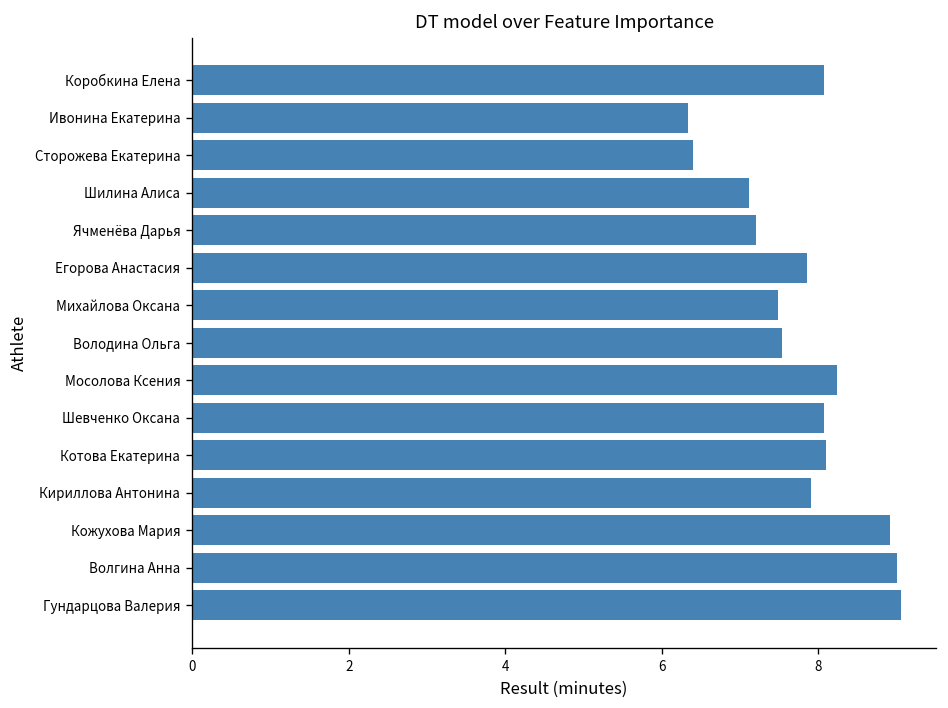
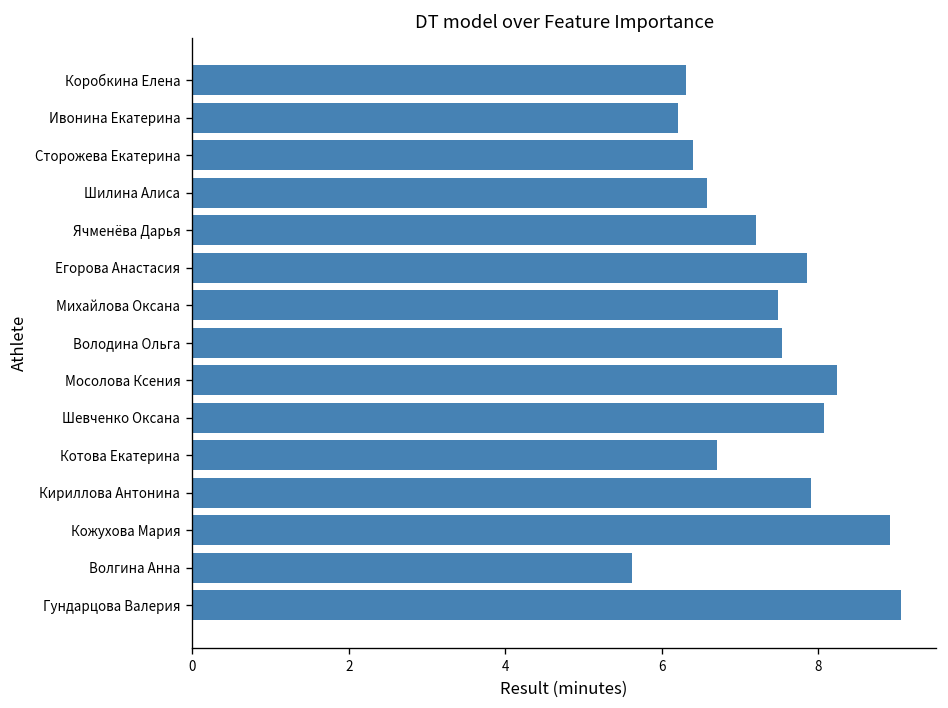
Коробкина Елена: 8.1 -> 6.3
Ивонина Екатерина: 6.3 -> 6.2
Шилина Алиса: 7.1 -> 6.6
Котова Екатерина: 8.1 -> 6.7
Волгина Анна: 9.0 -> 5.6
